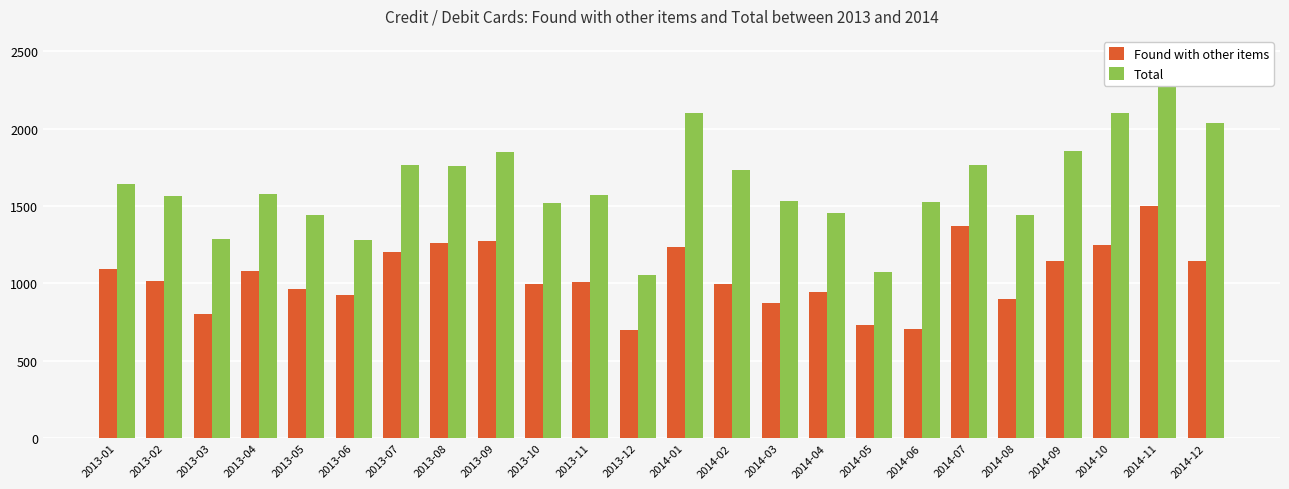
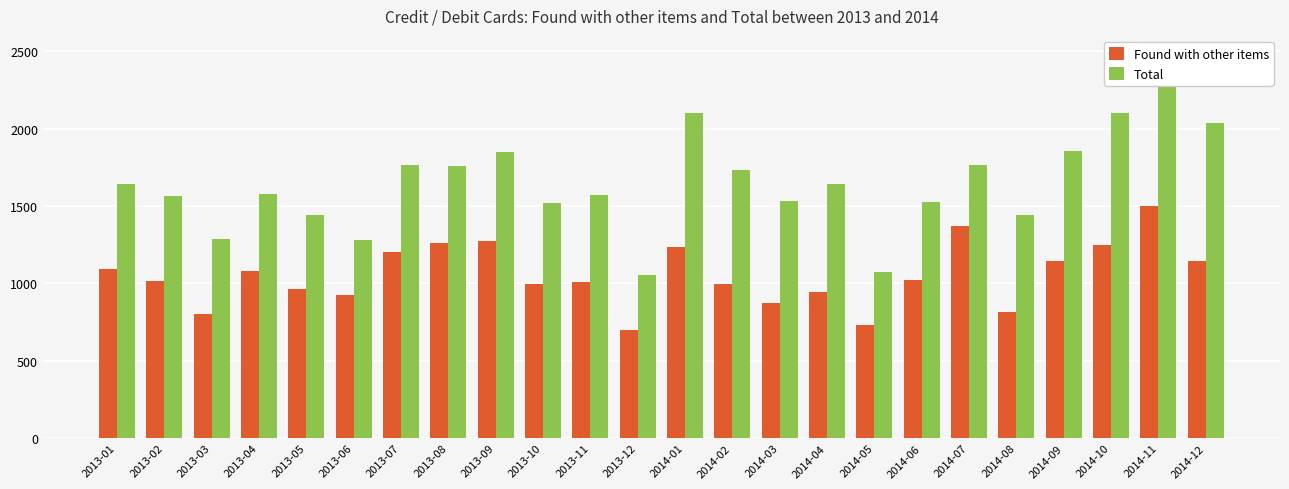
Total, 2014-04: 1450 -> 1640
Found with other items, 2014-06: 710 -> 1020
Found with other items, 2014-08: 900 -> 820
